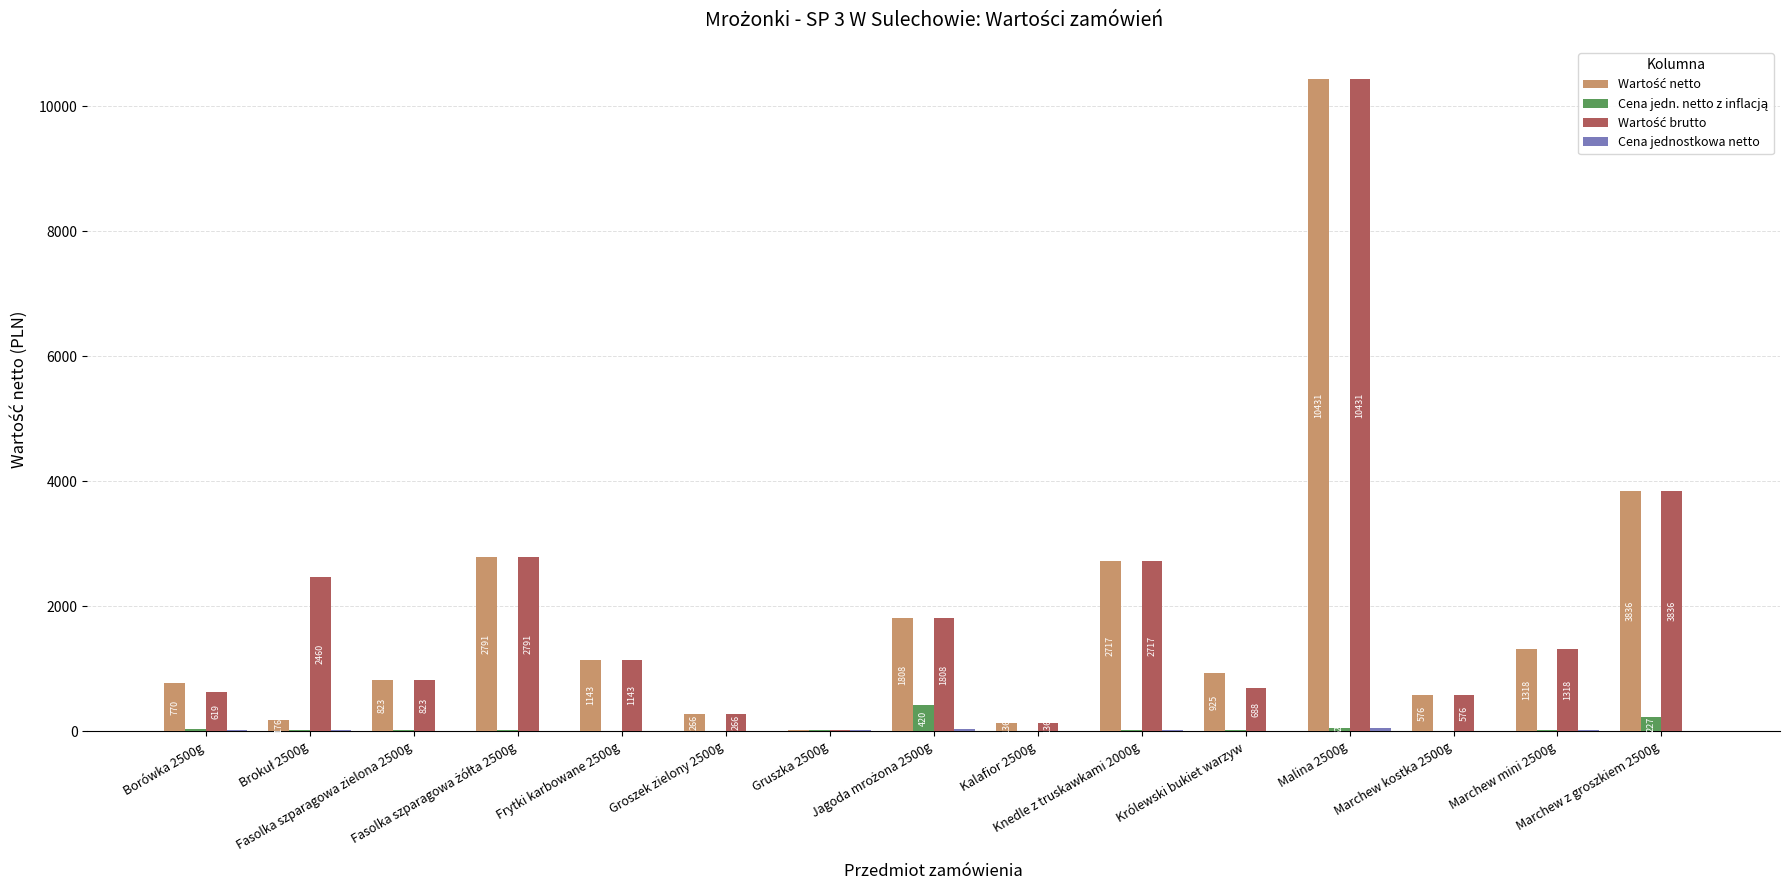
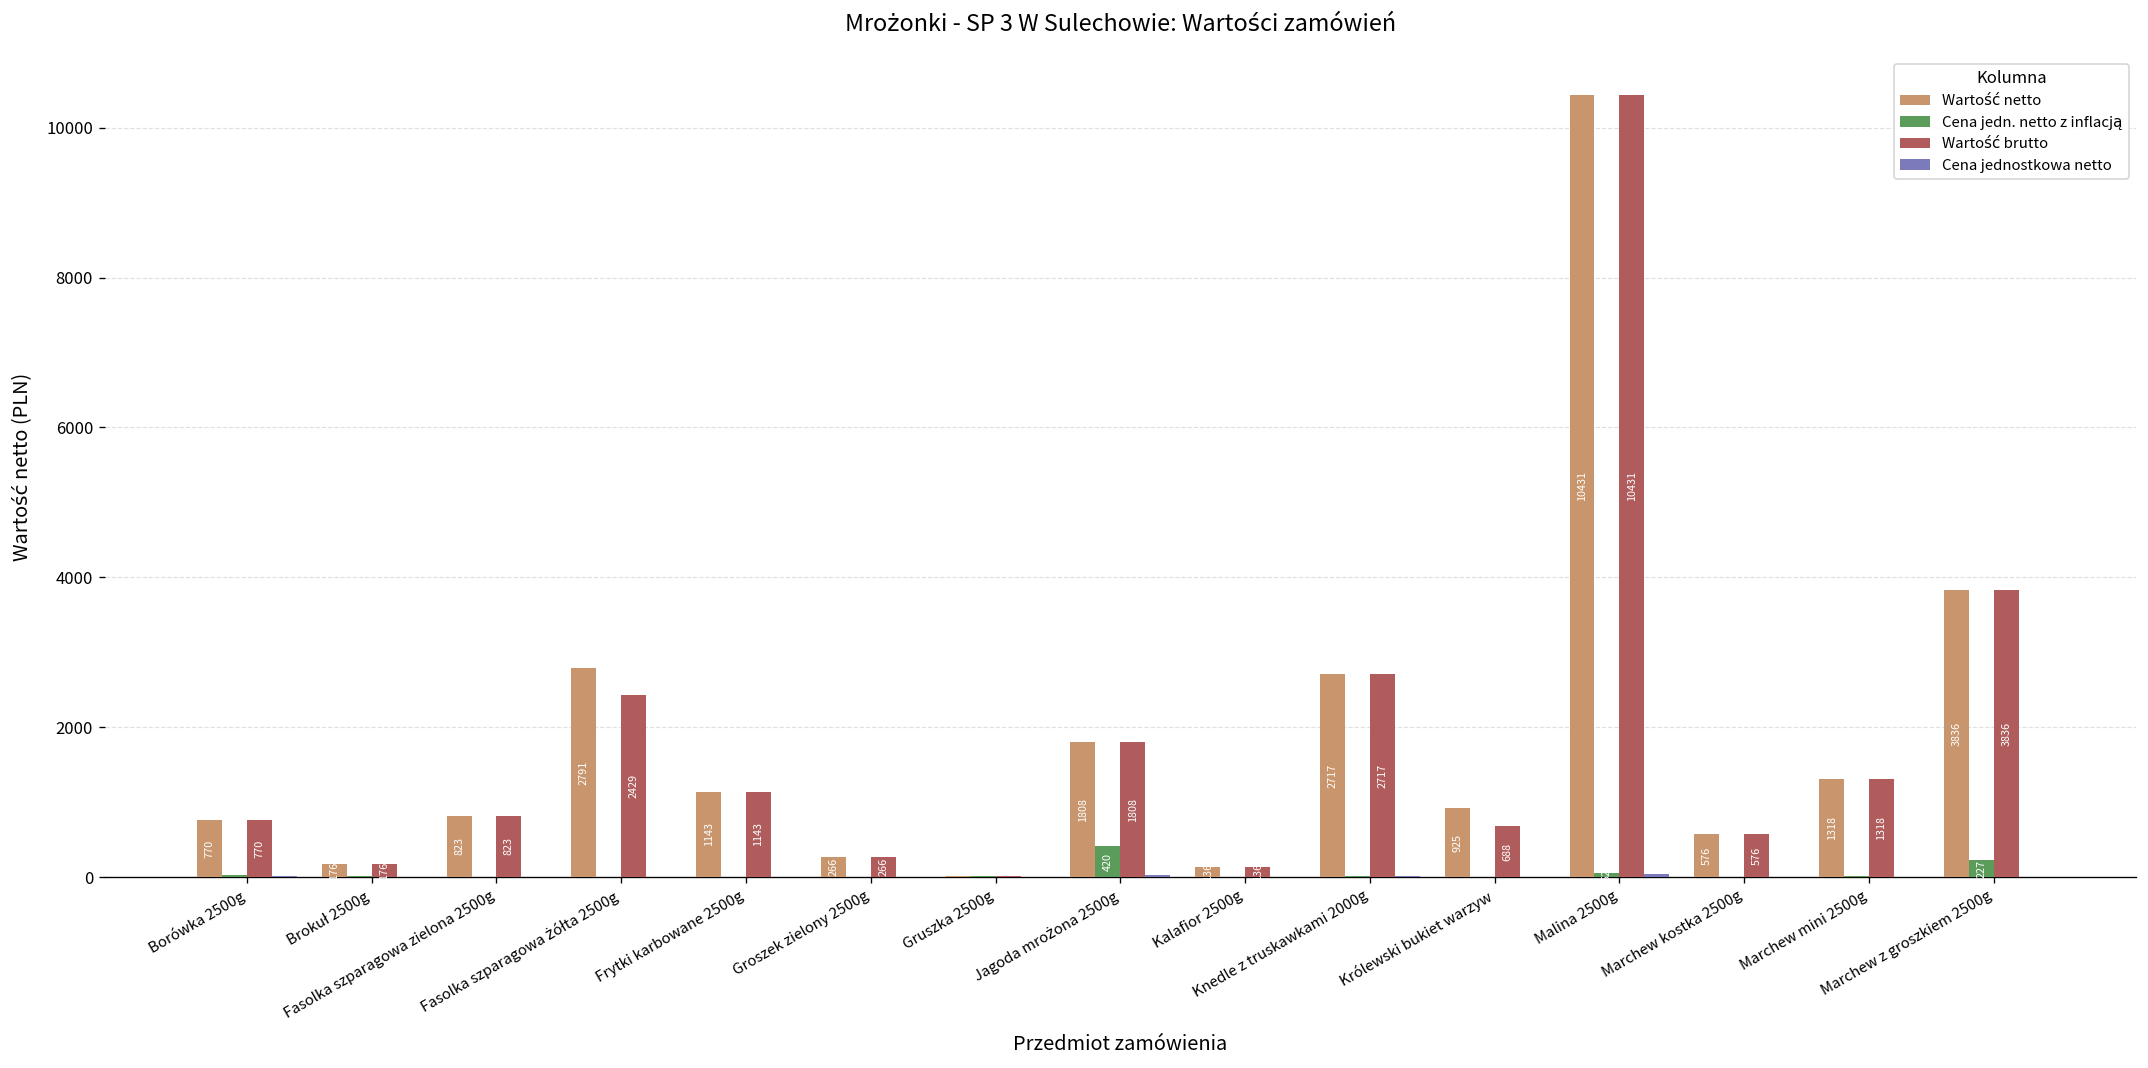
Wartość brutto, Borówka 2500g: 619 -> 770
Wartość brutto, Brokuł 2500g: 2460 -> 176
Wartość brutto, Fasolka szparagowa żółta 2500g: 2791 -> 2429
